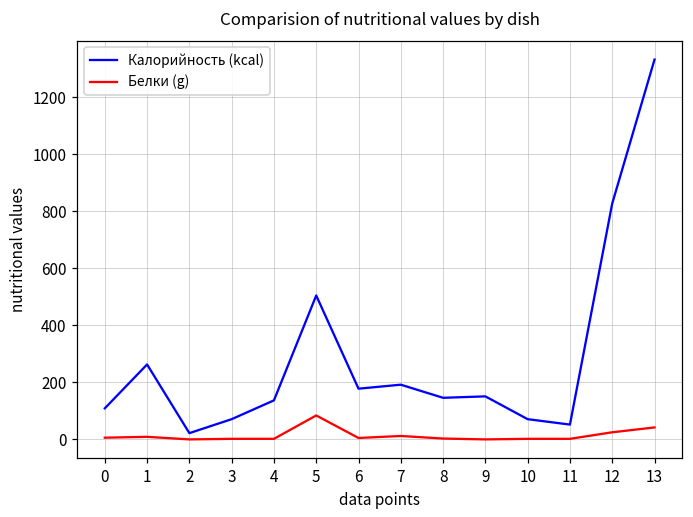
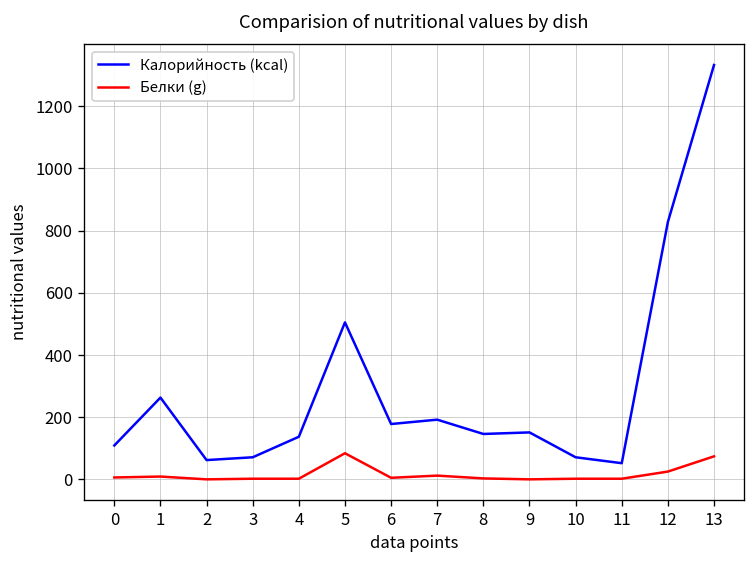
Калорийность (kcal), 2: 20 -> 60
Белки (g), 13: 40 -> 70
